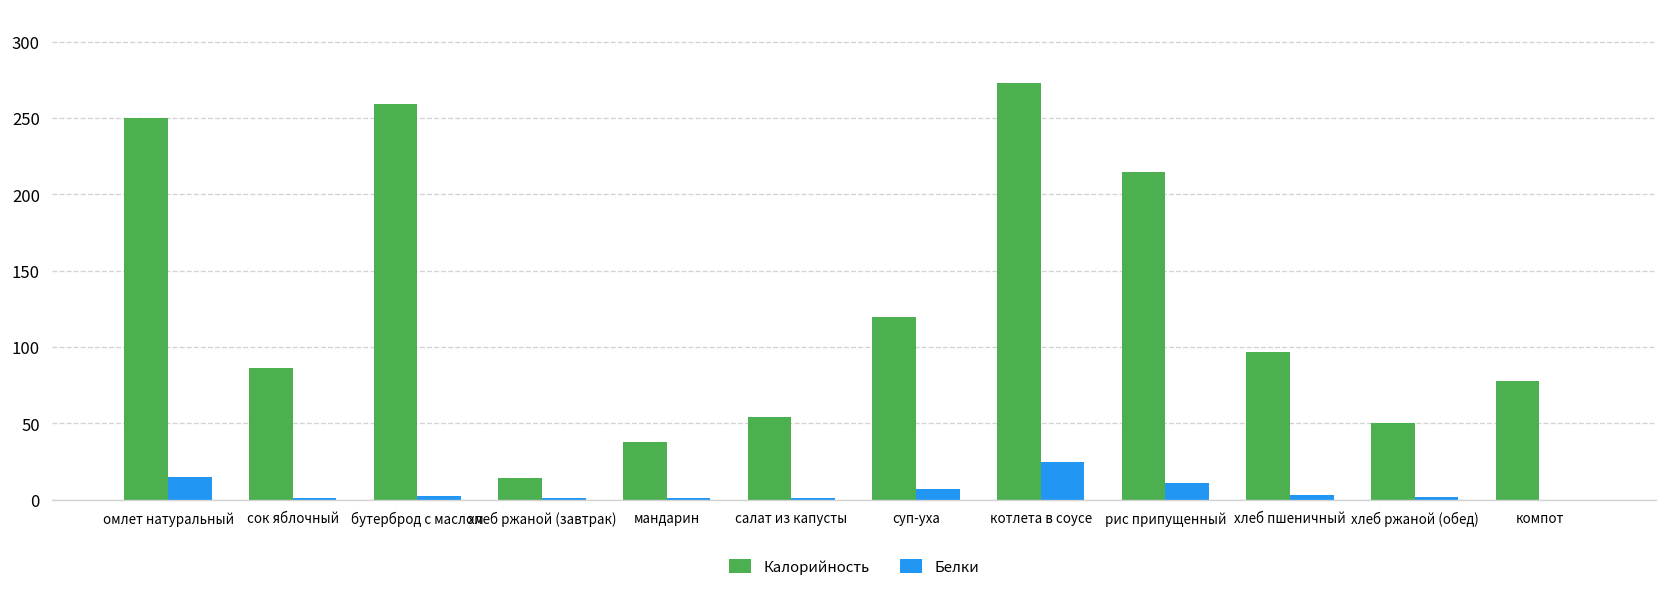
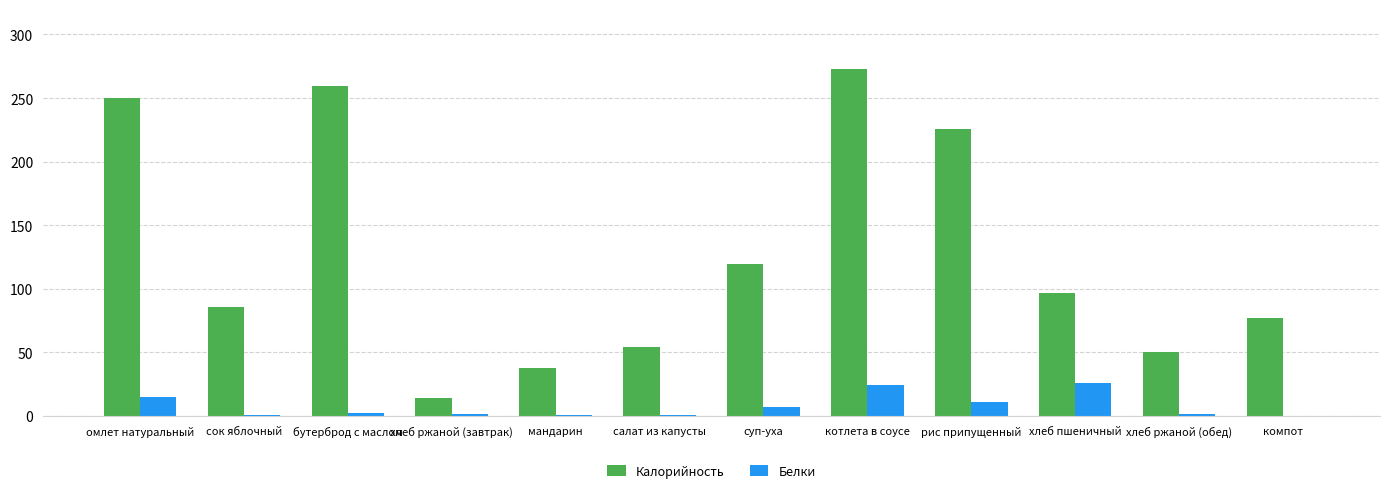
Калорийность, рис припущенный: 215 -> 225
Белки, хлеб пшеничный: 3 -> 26
